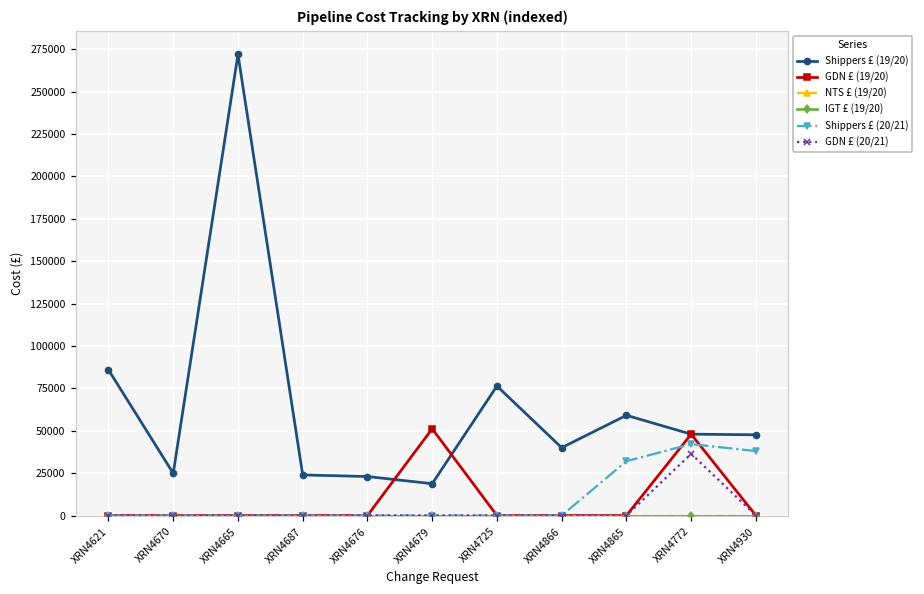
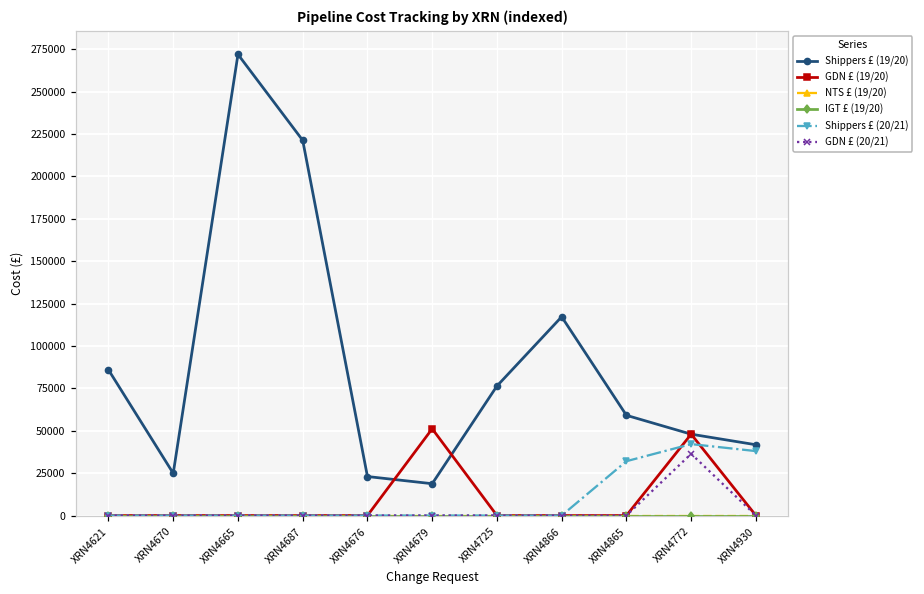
Shippers £ (19/20), XRN4687: 24000 -> 221000
Shippers £ (19/20), XRN4866: 40000 -> 117000
Shippers £ (19/20), XRN4930: 48000 -> 42000
